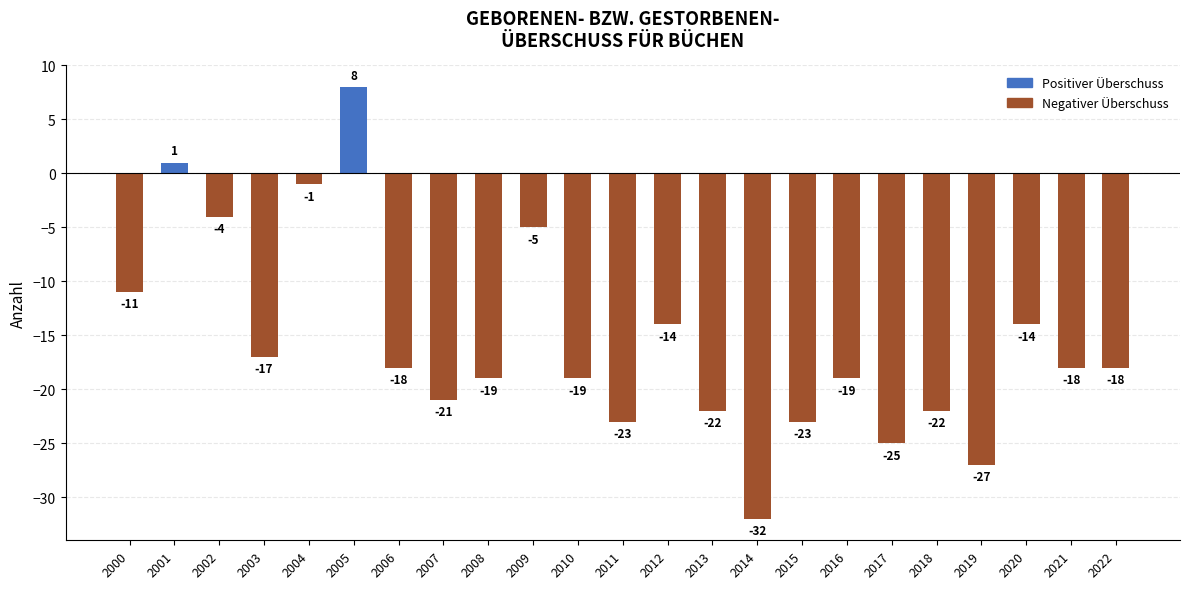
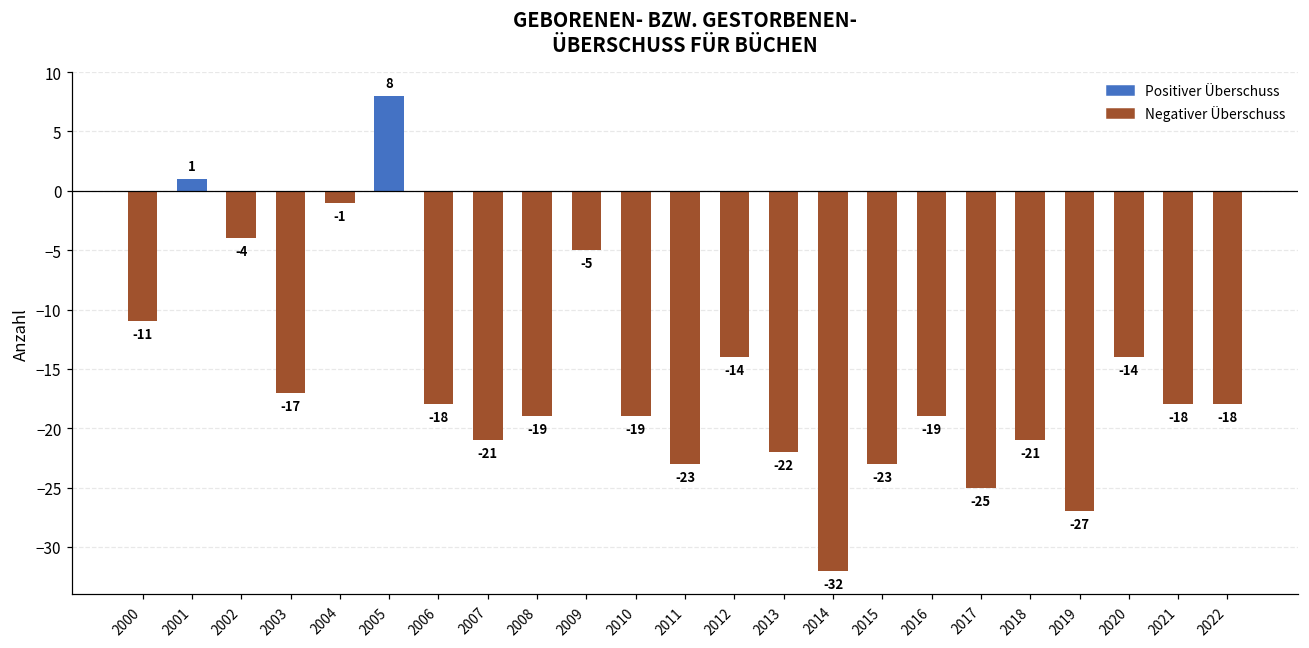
2018: -22 -> -21
